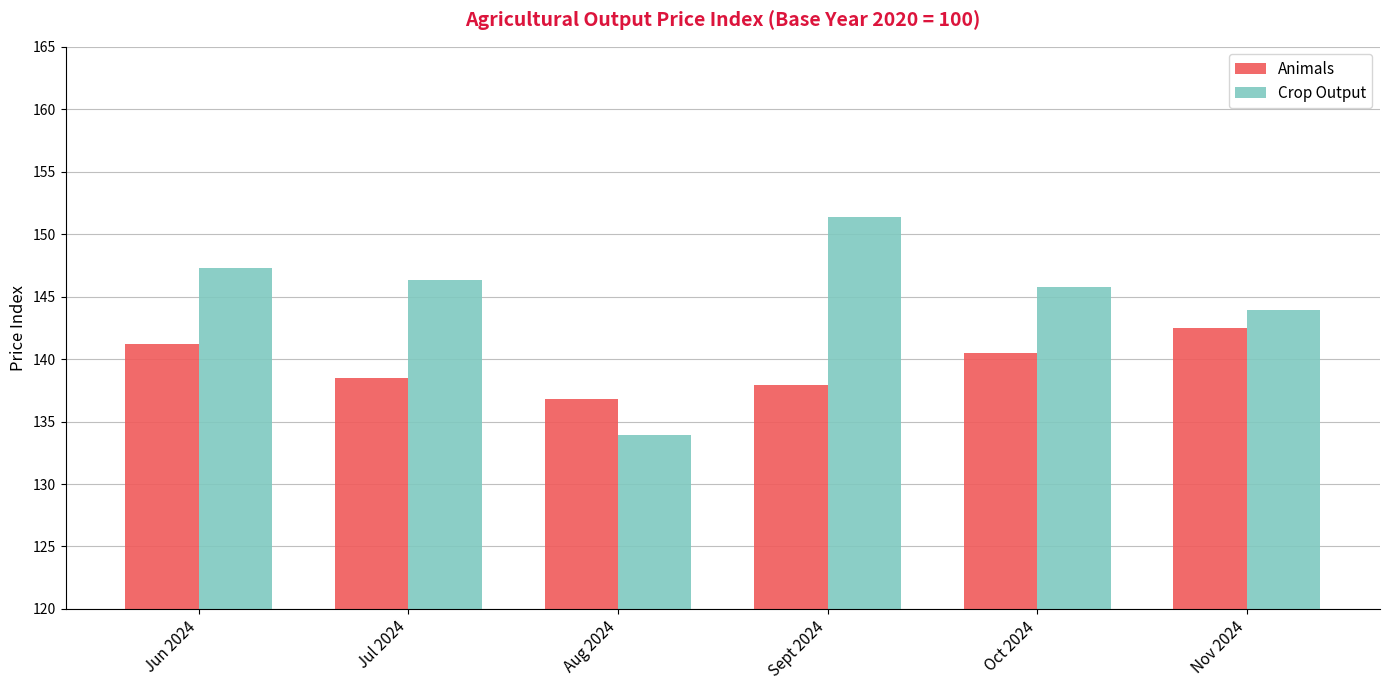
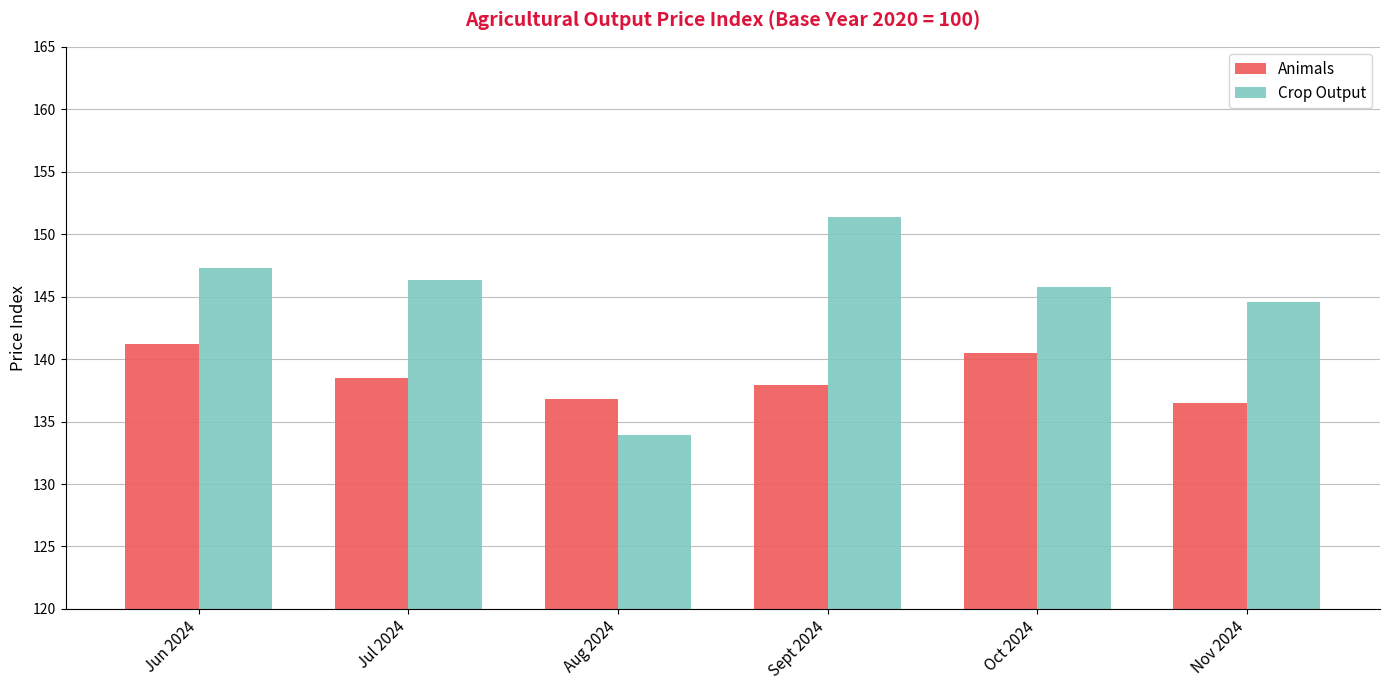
Animals, Nov 2024: 142.5 -> 136.5
Crop Output, Nov 2024: 143.9 -> 144.6
